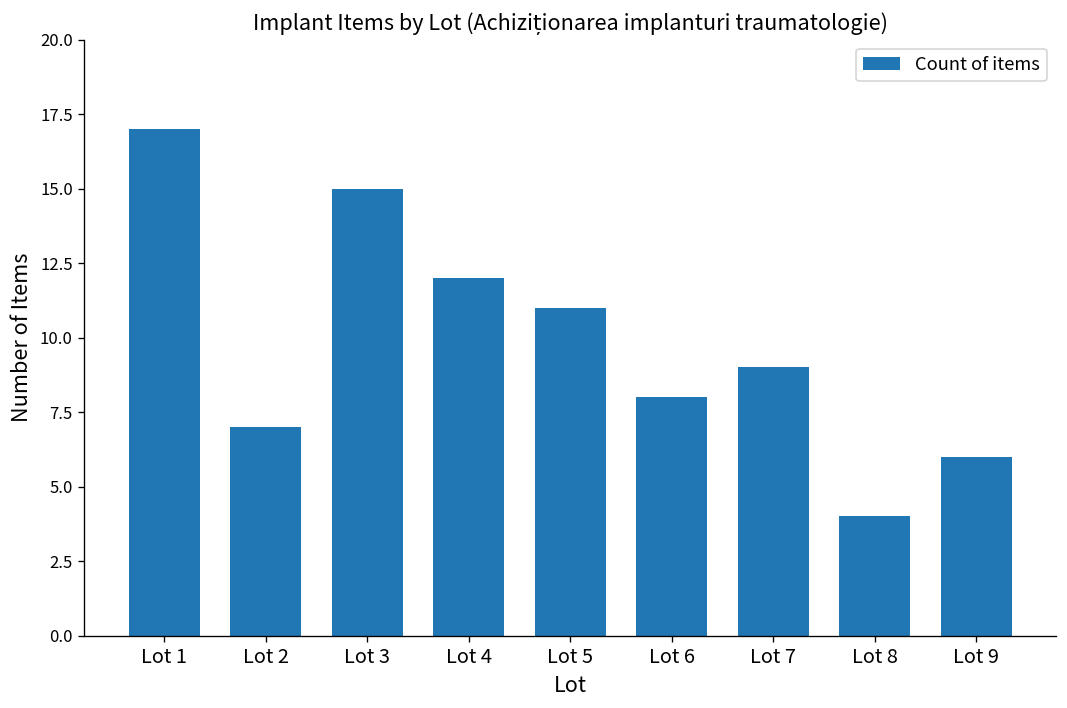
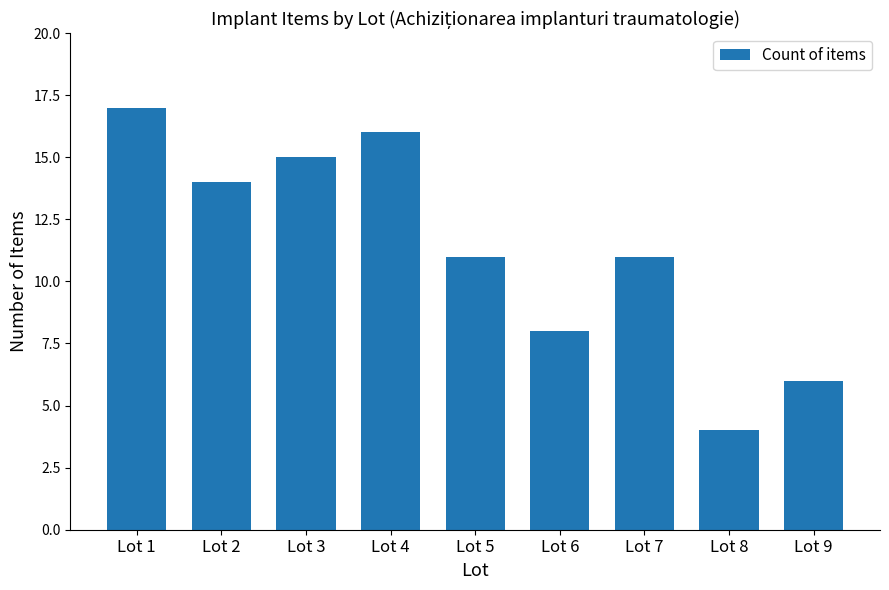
Lot 2: 7 -> 14
Lot 4: 12 -> 16
Lot 7: 9 -> 11
